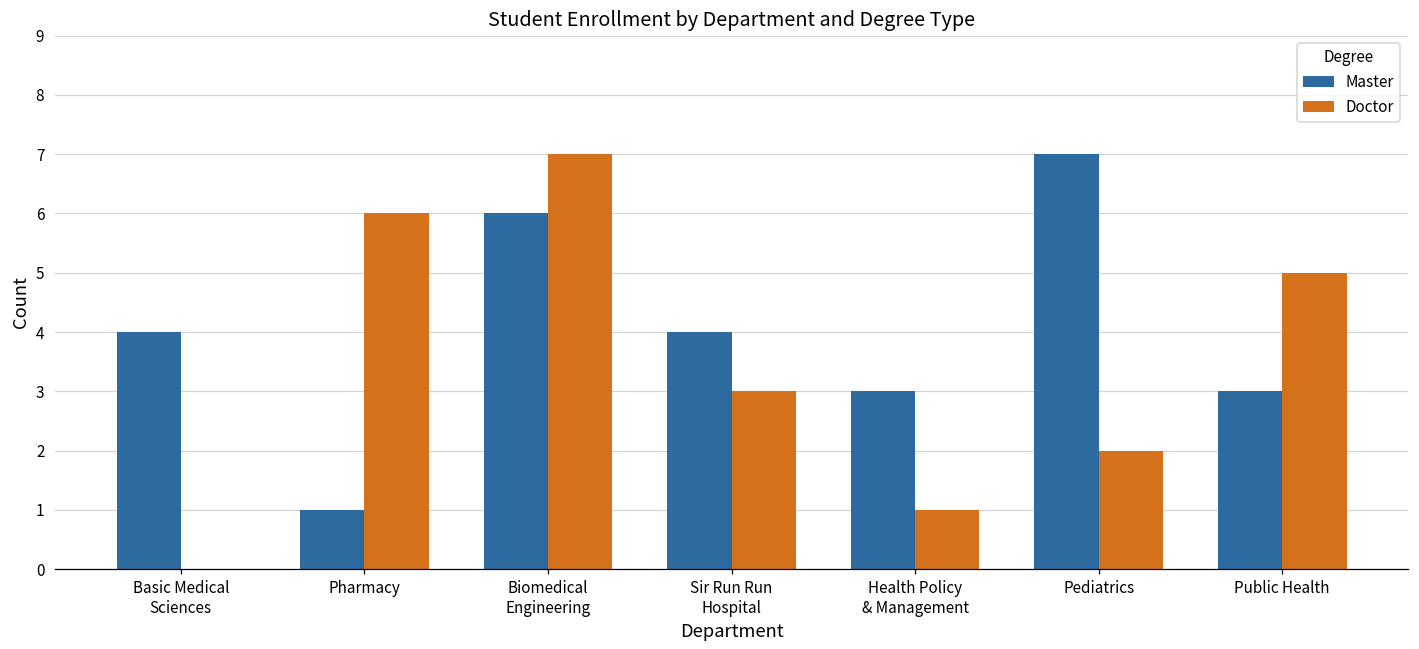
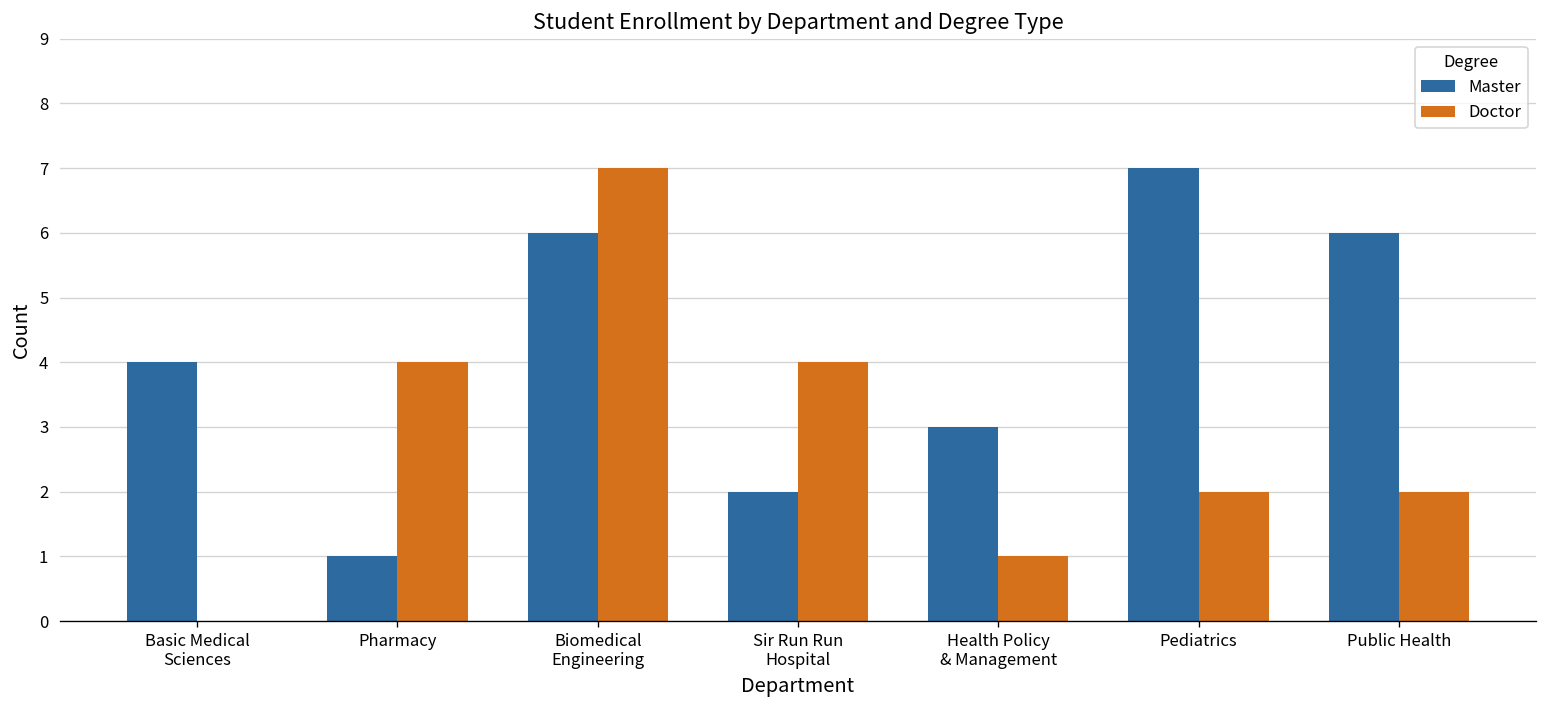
Doctor, Pharmacy: 6 -> 4
Master, Sir Run Run Hospital: 4 -> 2
Doctor, Sir Run Run Hospital: 3 -> 4
Master, Public Health: 3 -> 6
Doctor, Public Health: 5 -> 2
